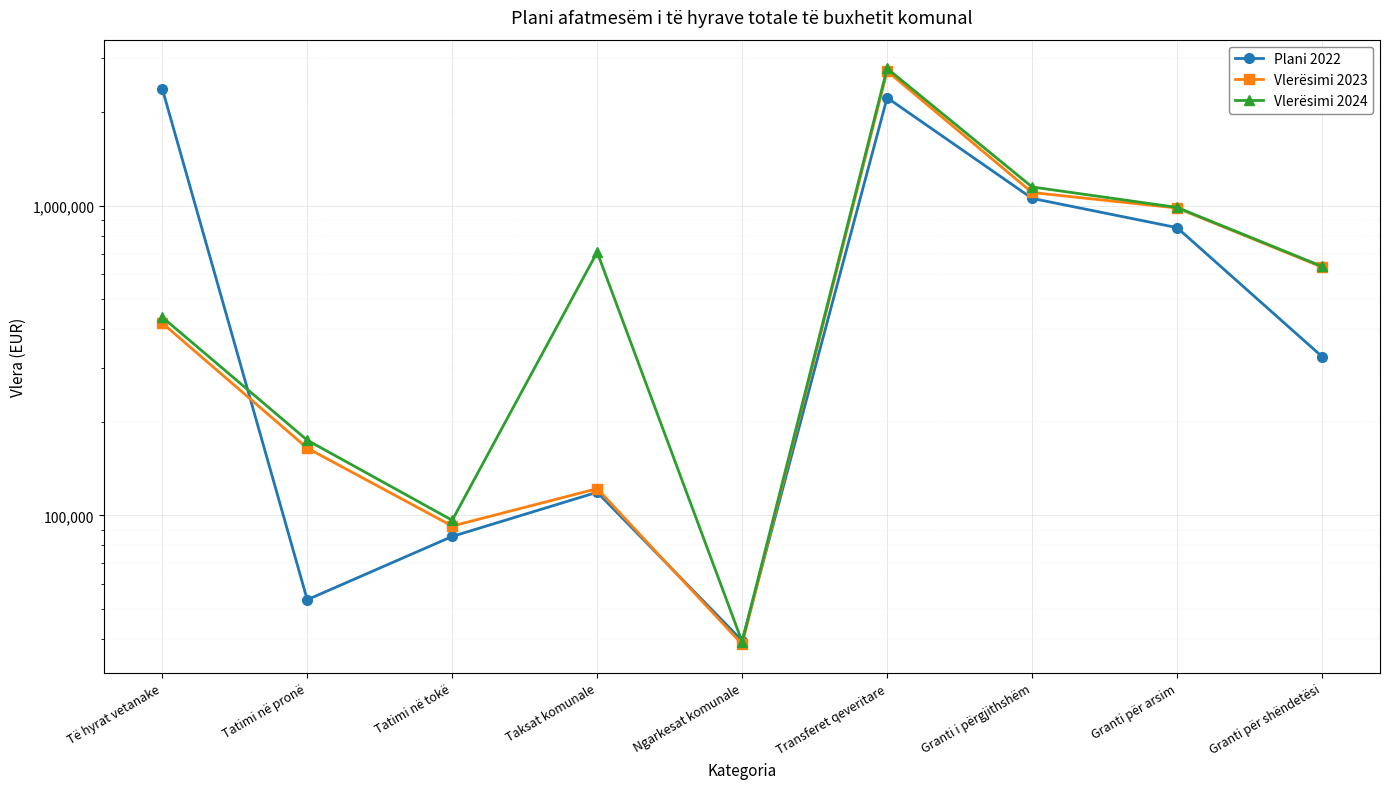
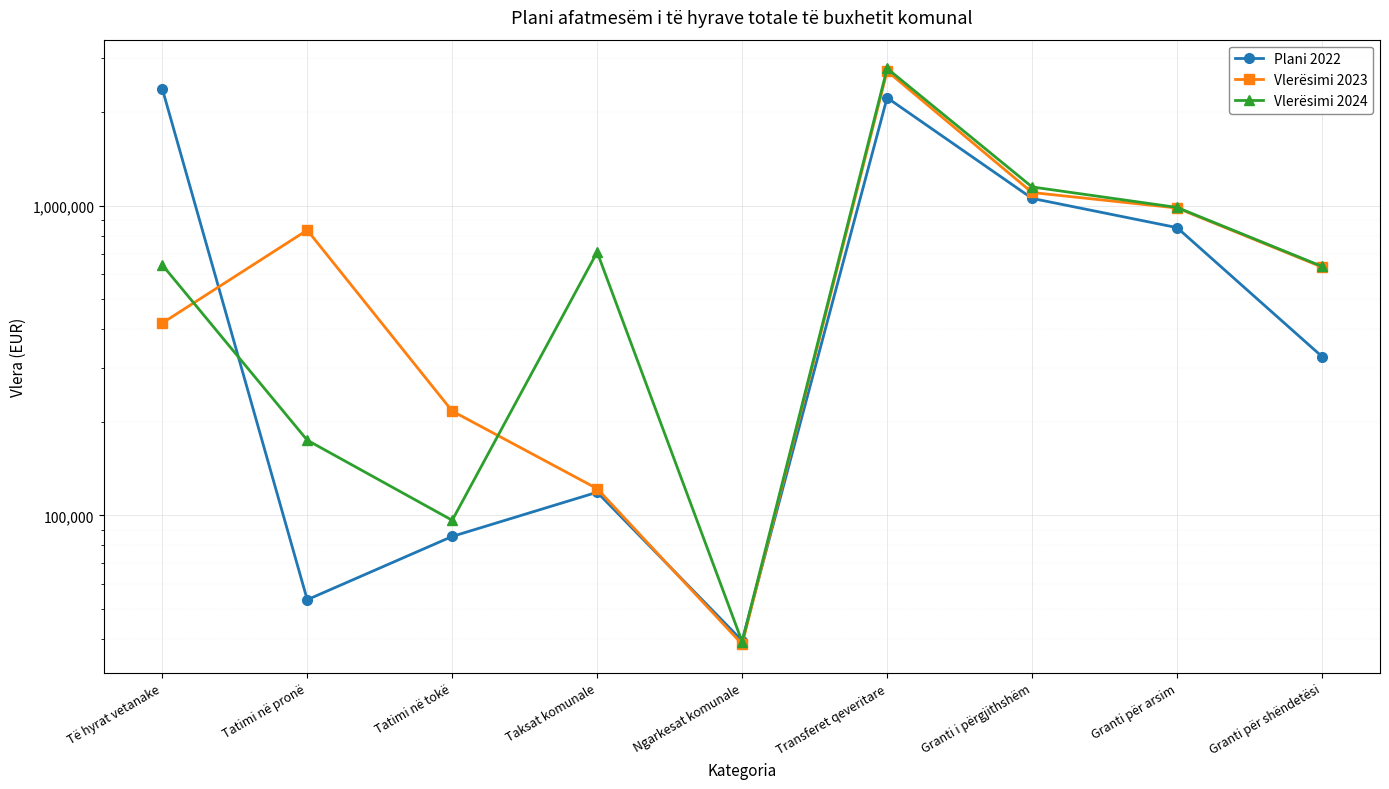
Vlerësimi 2024, Të hyrat vetanake: 440,000 -> 640,000
Vlerësimi 2023, Tatimi në pronë: 170,000 -> 830,000
Vlerësimi 2023, Tatimi në tokë: 92,000 -> 220,000
